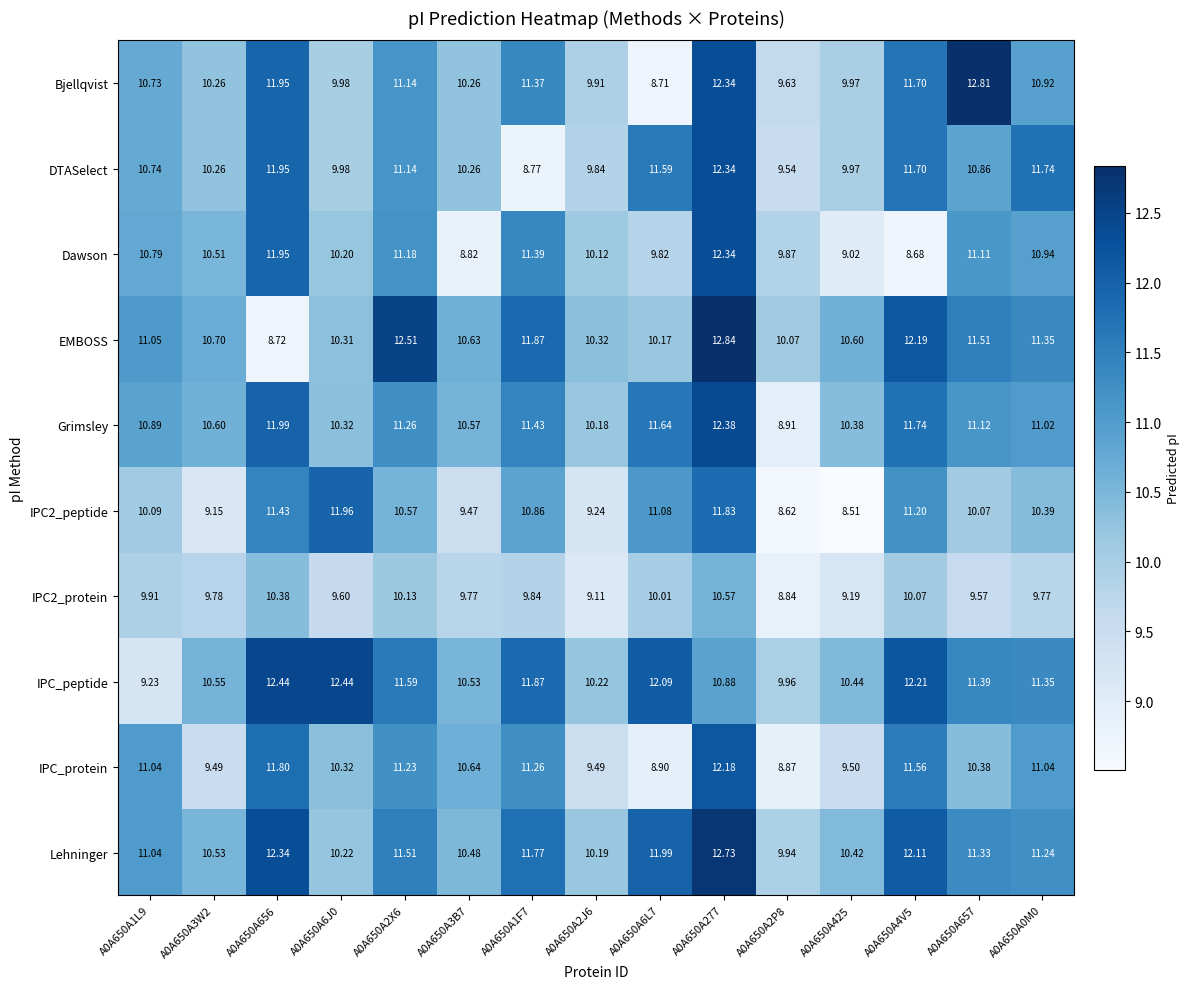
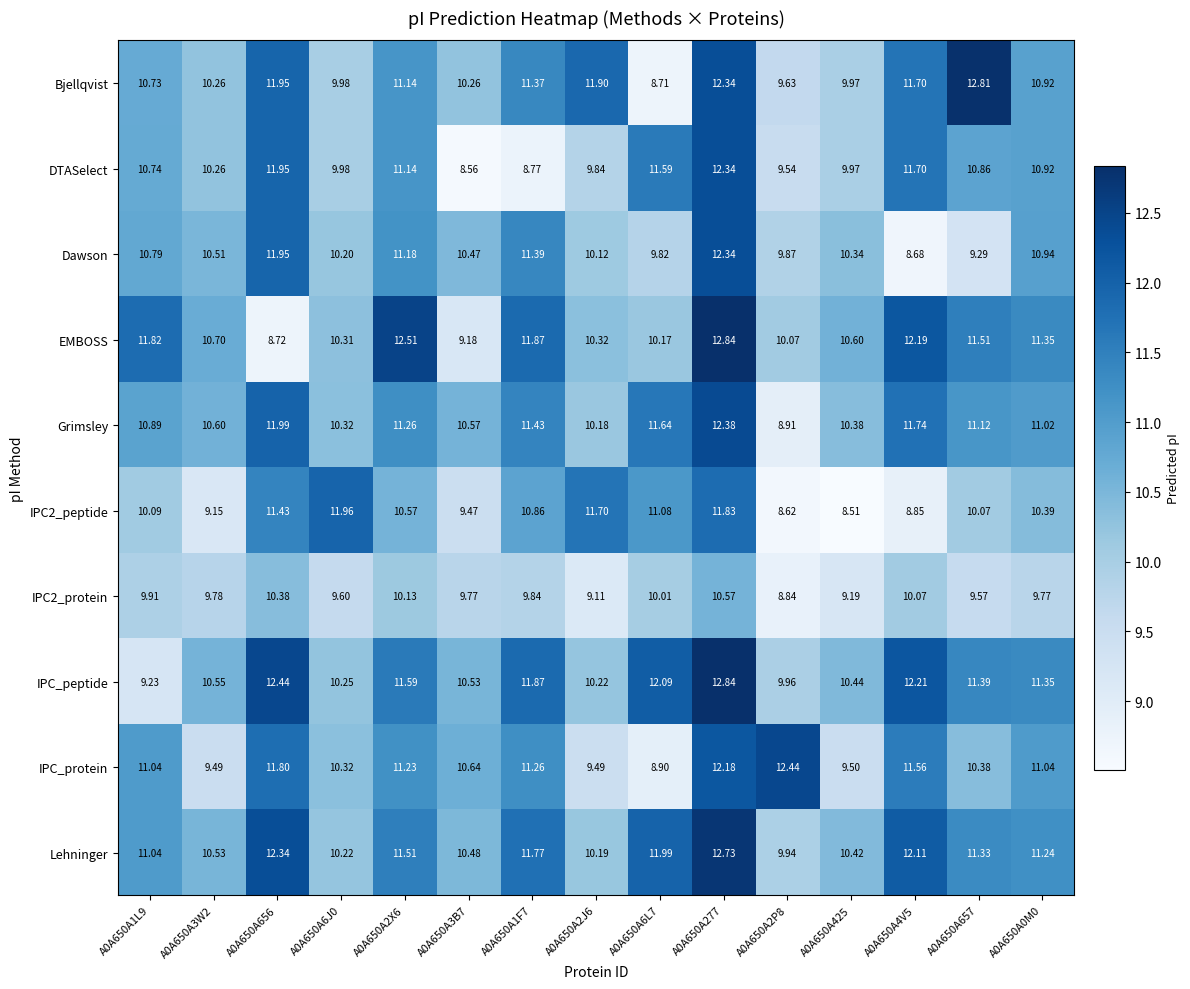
Bjellqvist, A0A650A2J6: 9.91 -> 11.90
DTASelect, A0A650A3B7: 10.26 -> 8.56
DTASelect, A0A650A0M0: 11.74 -> 10.92
Dawson, A0A650A3B7: 8.82 -> 10.47
Dawson, A0A650A425: 9.02 -> 10.34
Dawson, A0A650A657: 11.11 -> 9.29
EMBOSS, A0A650A1L9: 11.05 -> 11.82
EMBOSS, A0A650A3B7: 10.63 -> 9.18
IPC2_peptide, A0A650A2J6: 9.24 -> 11.70
IPC2_peptide, A0A650A4V5: 11.20 -> 8.85
IPC_peptide, A0A650A6J0: 12.44 -> 10.25
IPC_peptide, A0A650A277: 10.88 -> 12.84
IPC_protein, A0A650A2P8: 8.87 -> 12.44
